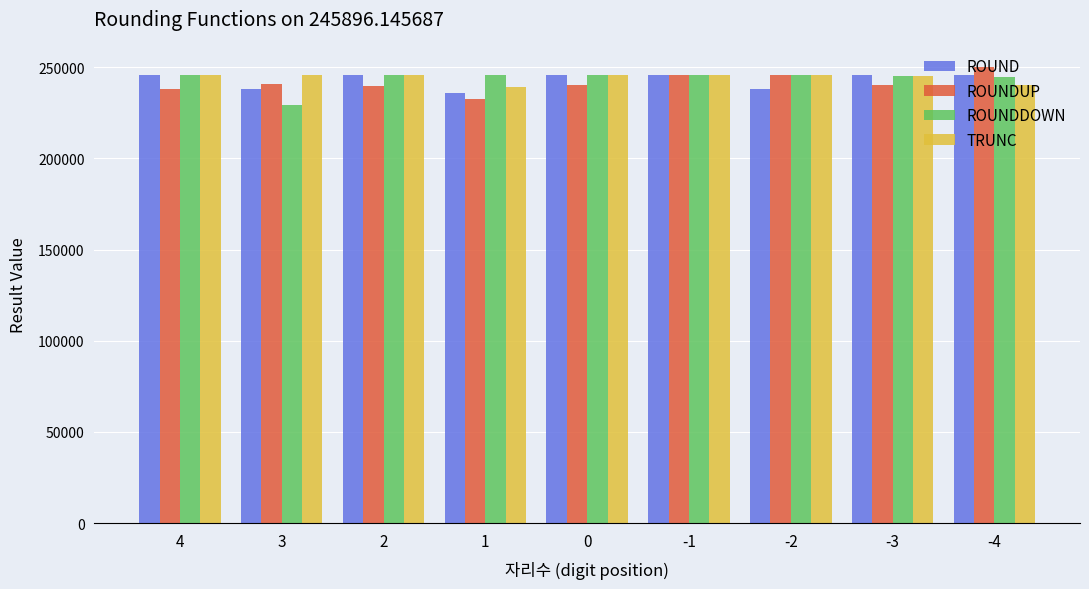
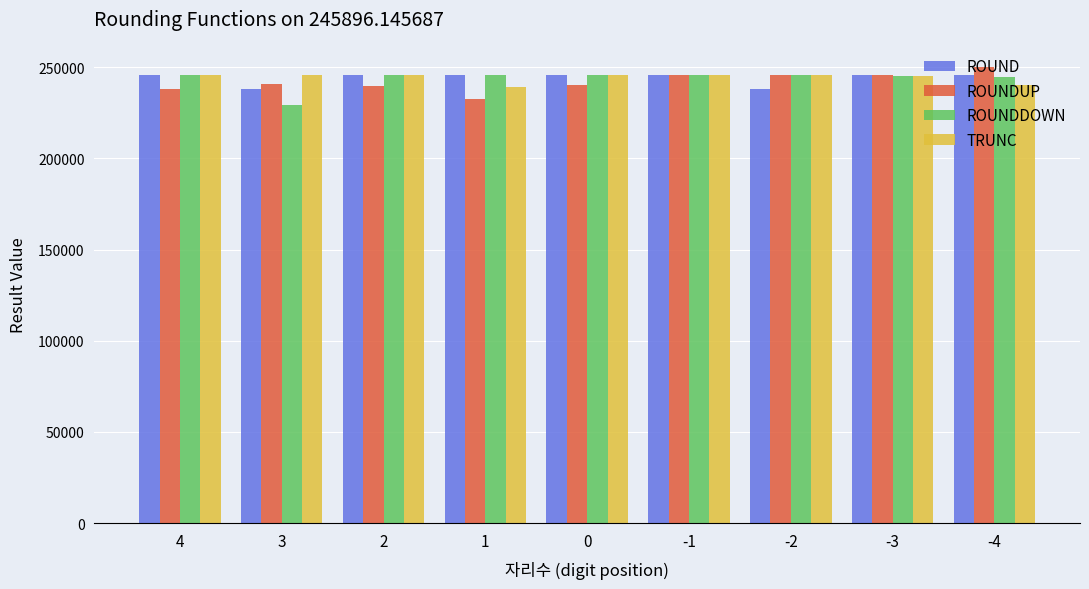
ROUND, 1: 236000 -> 246000
ROUNDUP, -3: 240000 -> 246000
